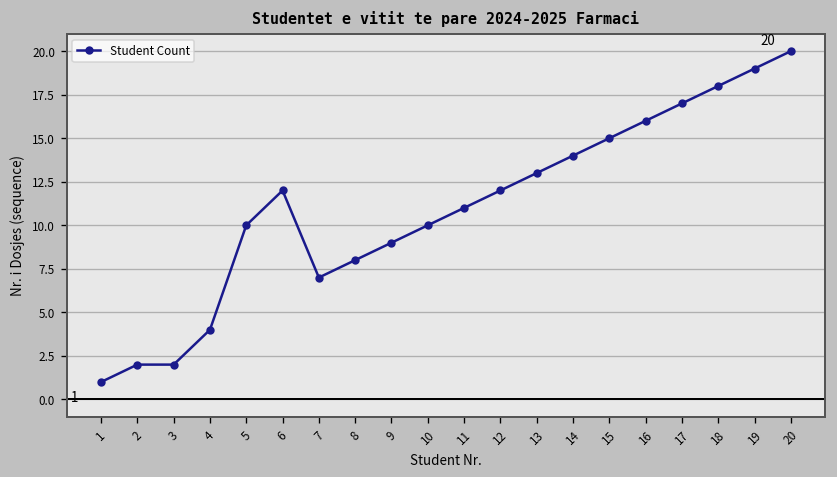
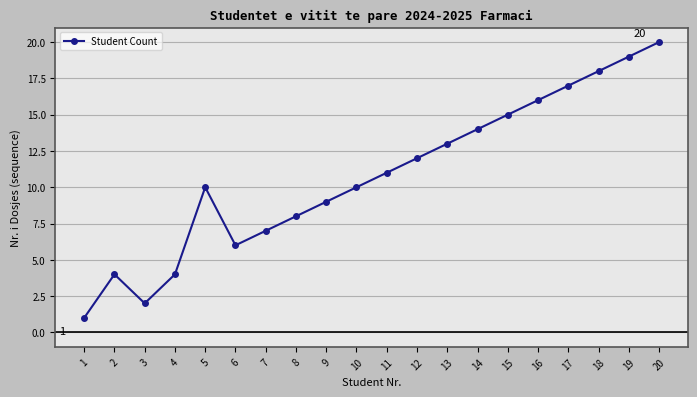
2: 2 -> 4
6: 12 -> 6
